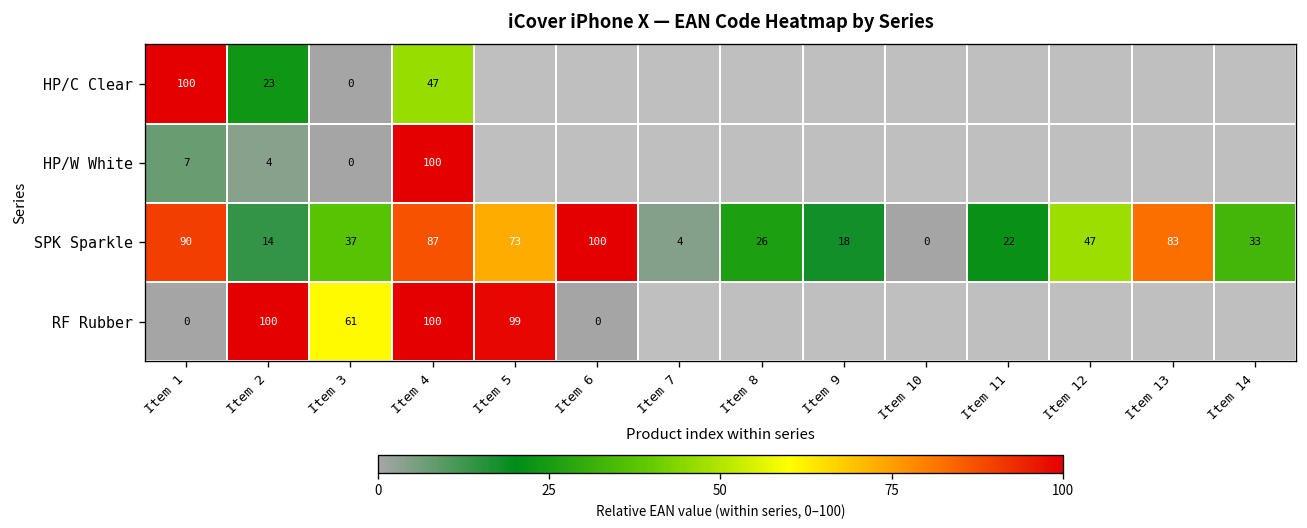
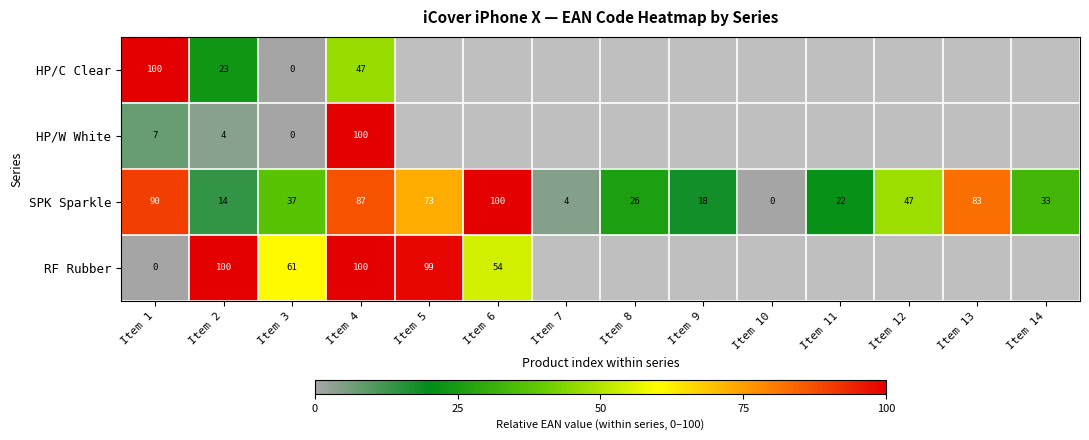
RF Rubber, Item 6: 0 -> 54
